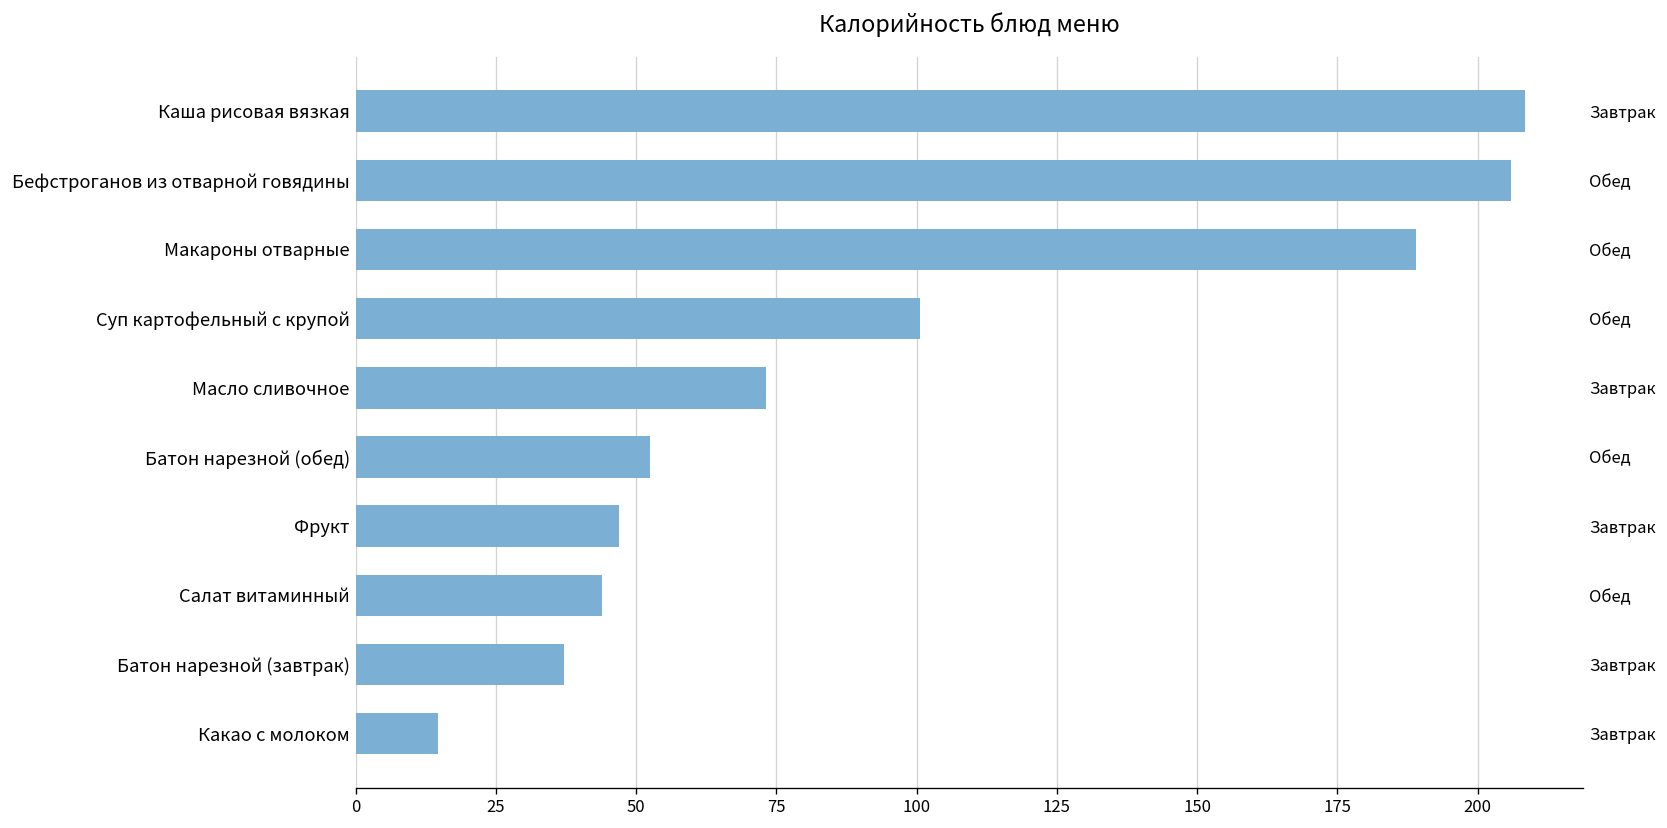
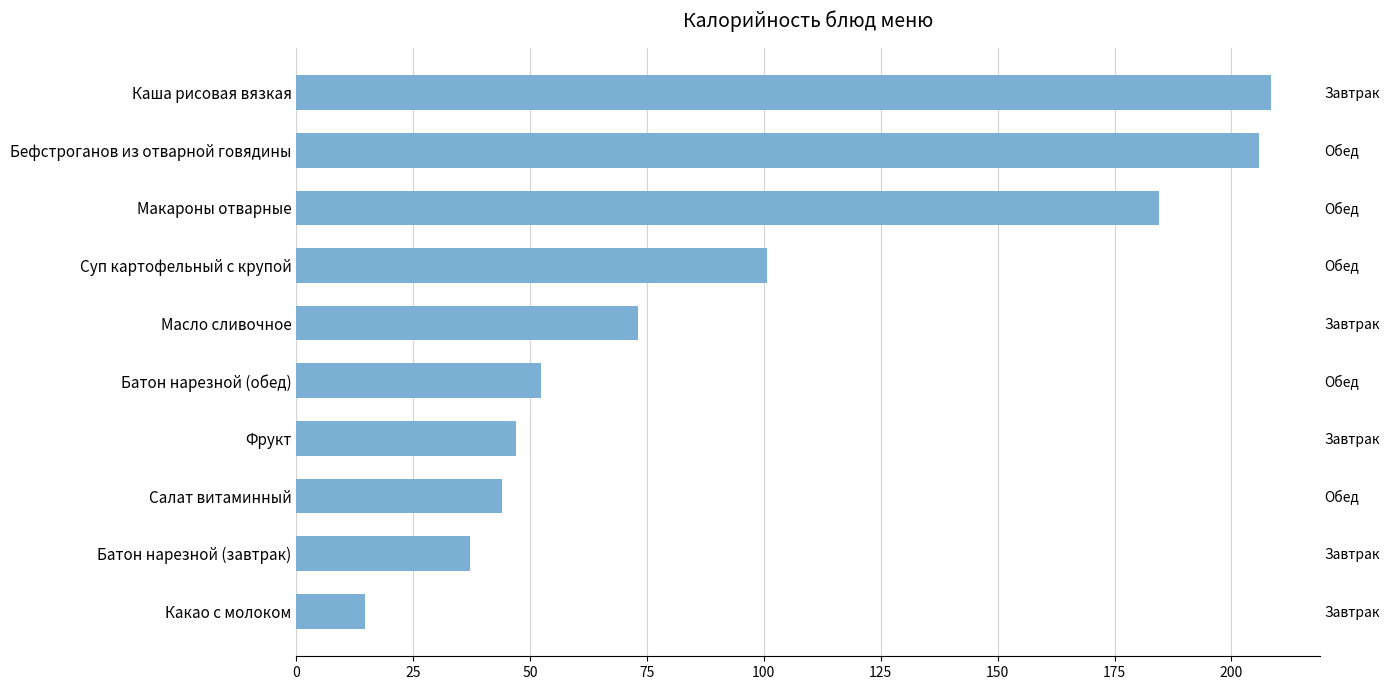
Макароны отварные: 189 -> 185
